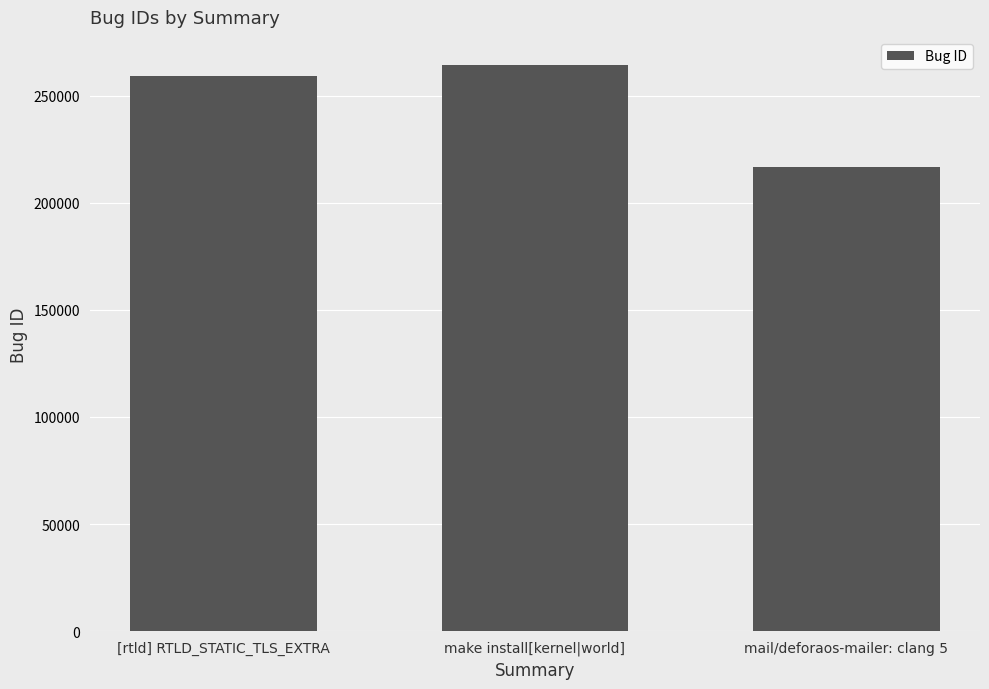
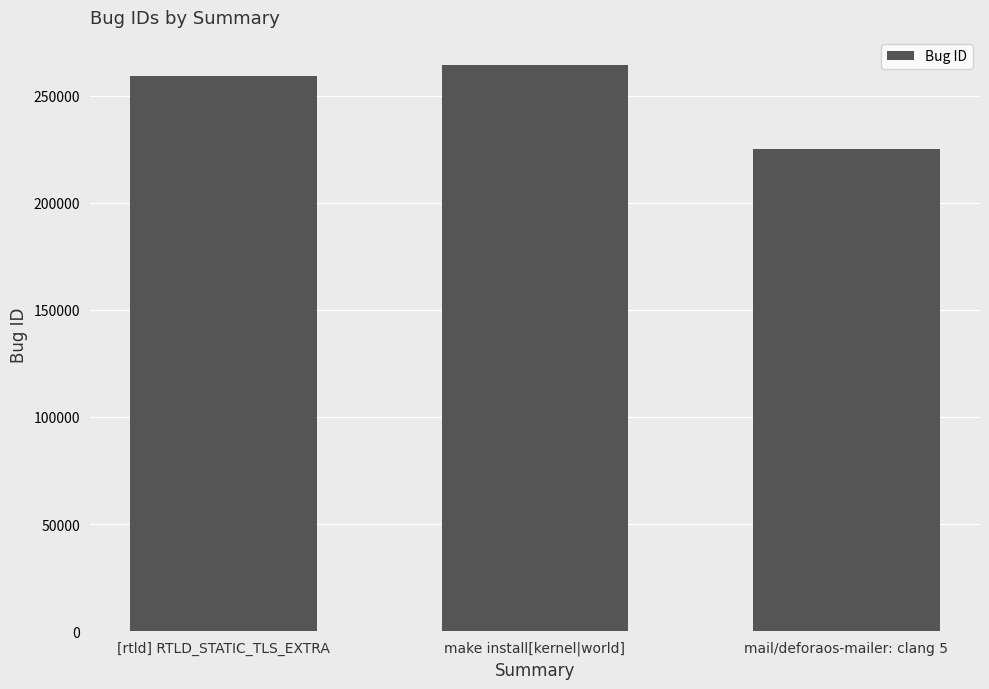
mail/deforaos-mailer: clang 5: 217000 -> 225000
